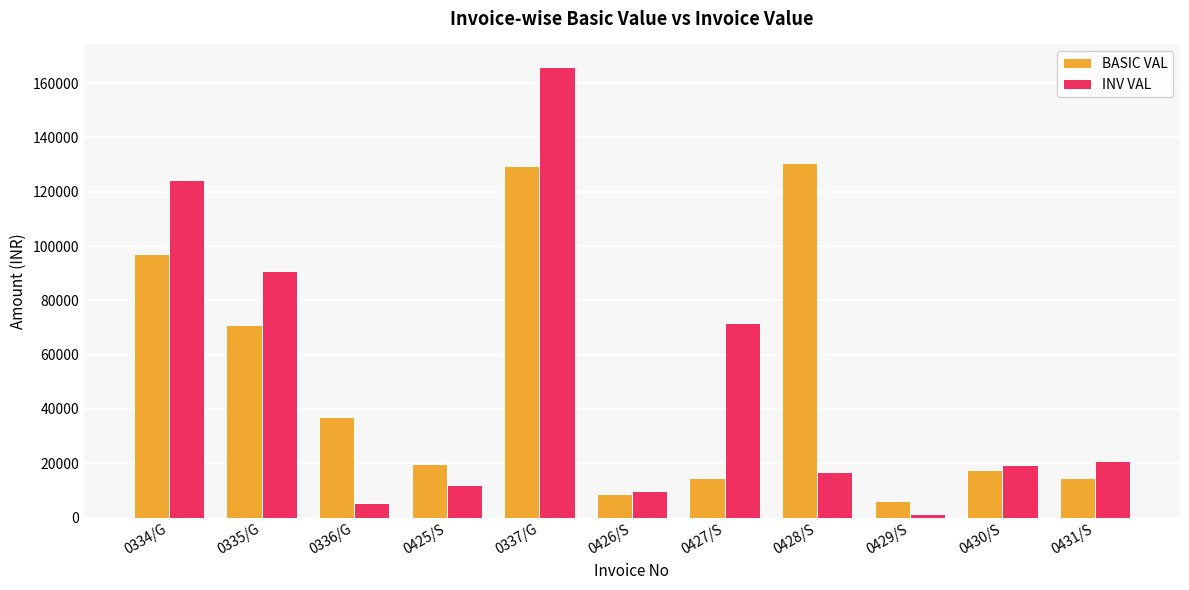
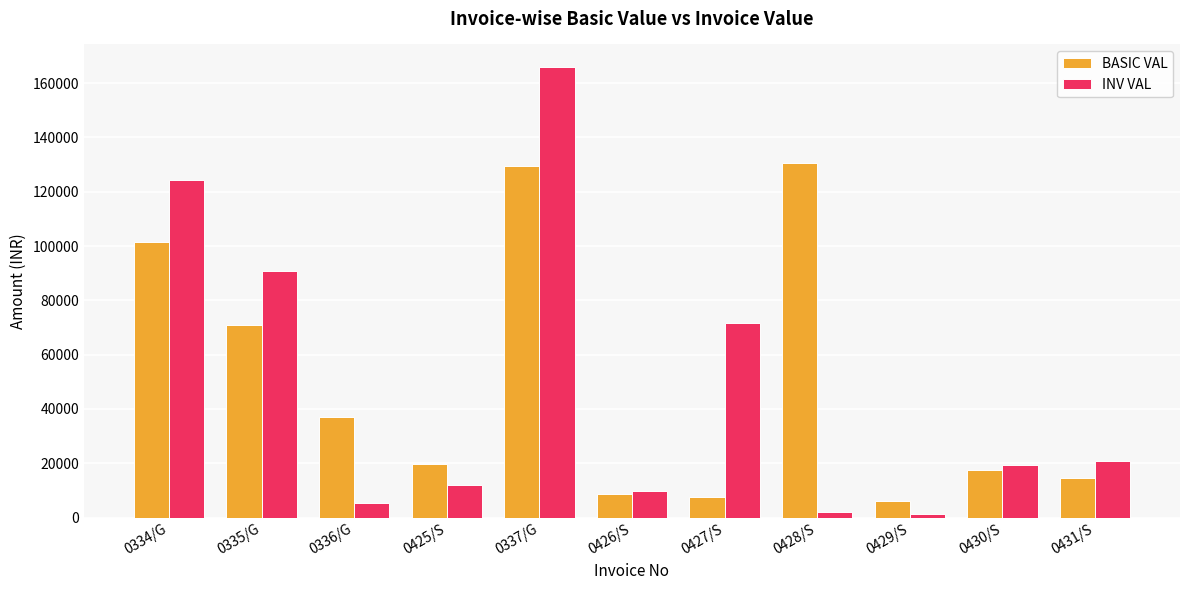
BASIC VAL, 0334/G: 97000 -> 102000
BASIC VAL, 0427/S: 14000 -> 8000
INV VAL, 0428/S: 17000 -> 2000
